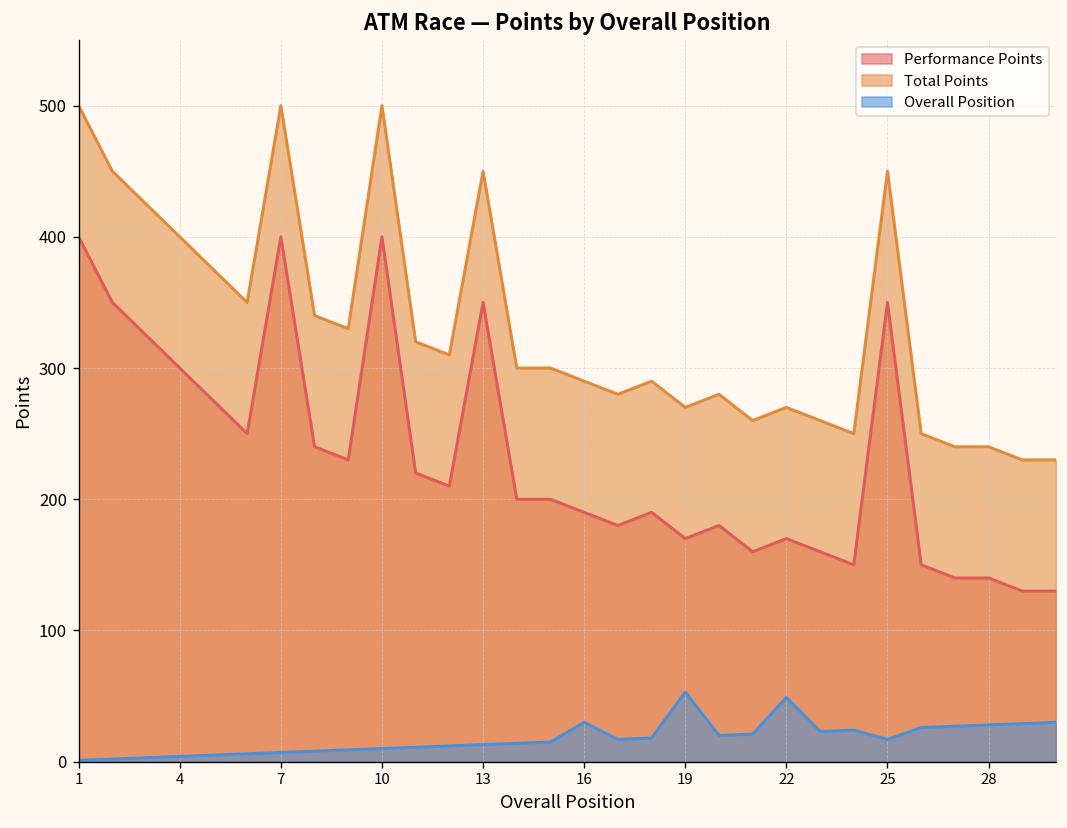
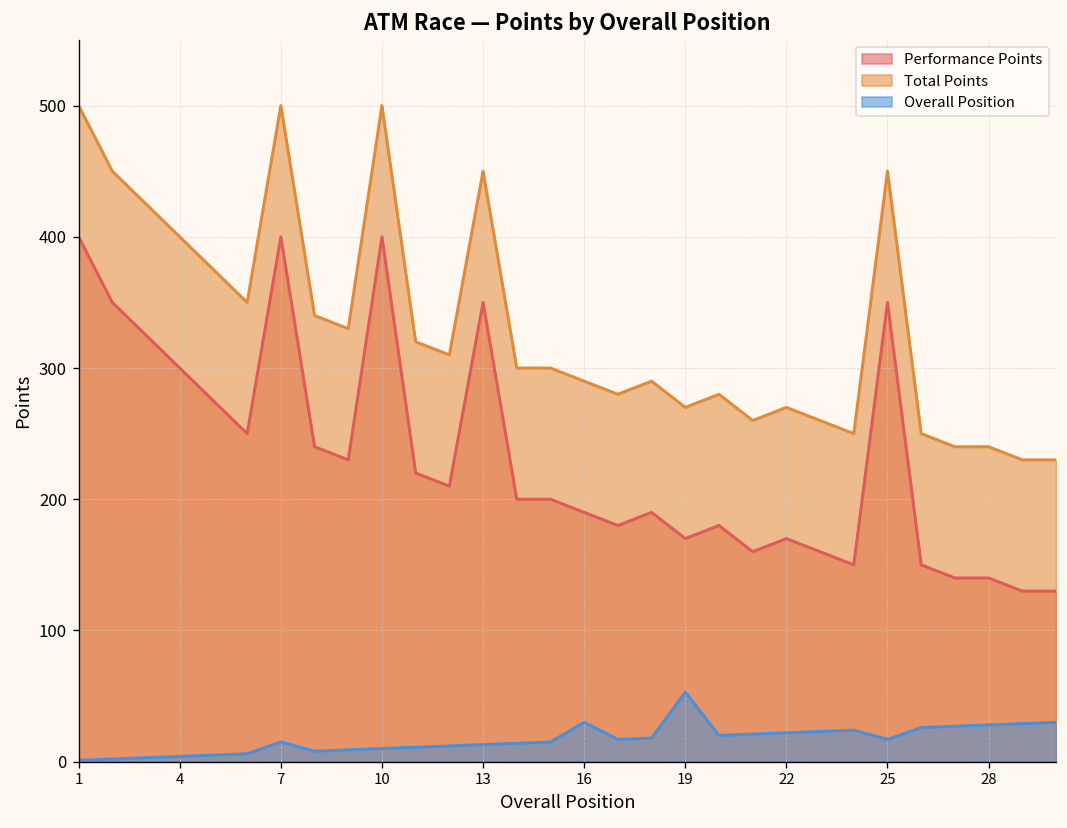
Overall Position, 7: 7 -> 15
Overall Position, 22: 49 -> 22
